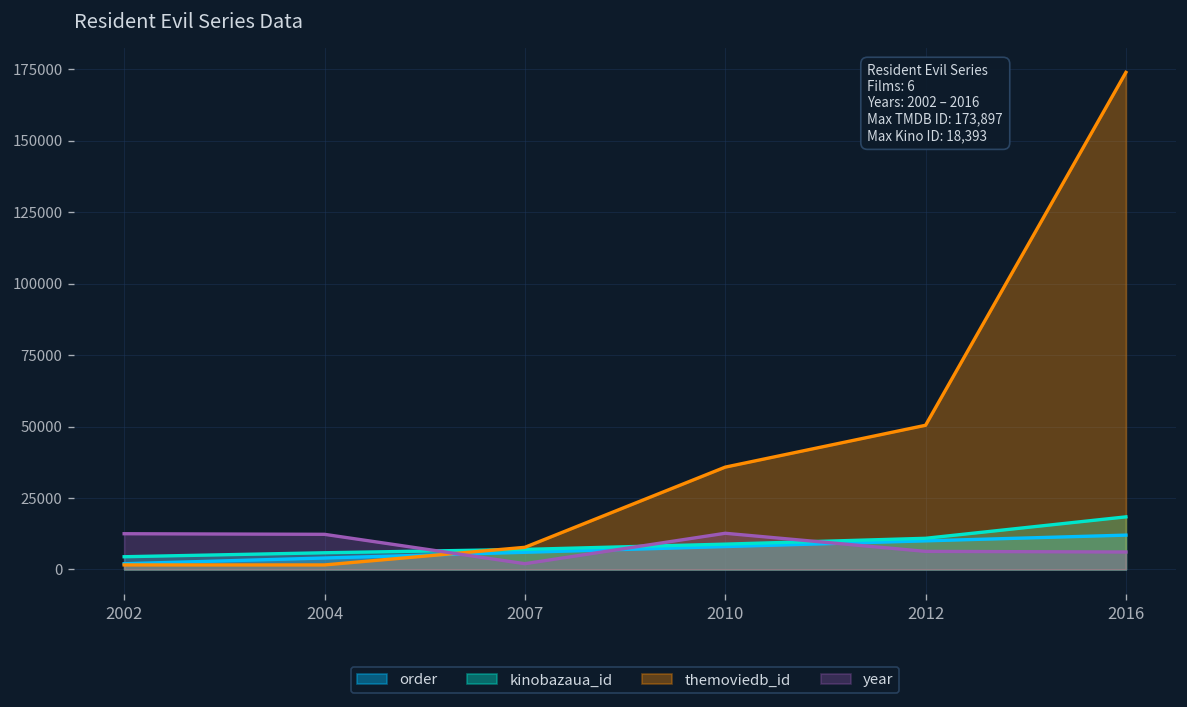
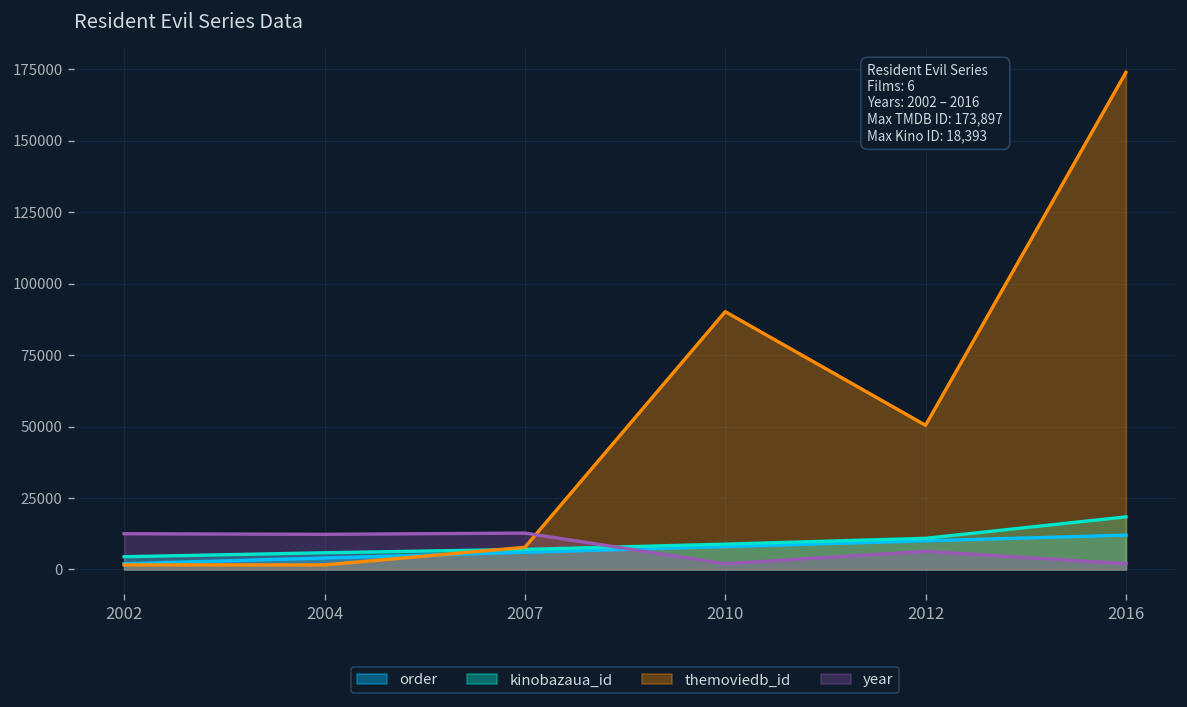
year, 2007: 2000 -> 13000
themoviedb_id, 2010: 36000 -> 90000
year, 2010: 13000 -> 2000
year, 2016: 6000 -> 2000
